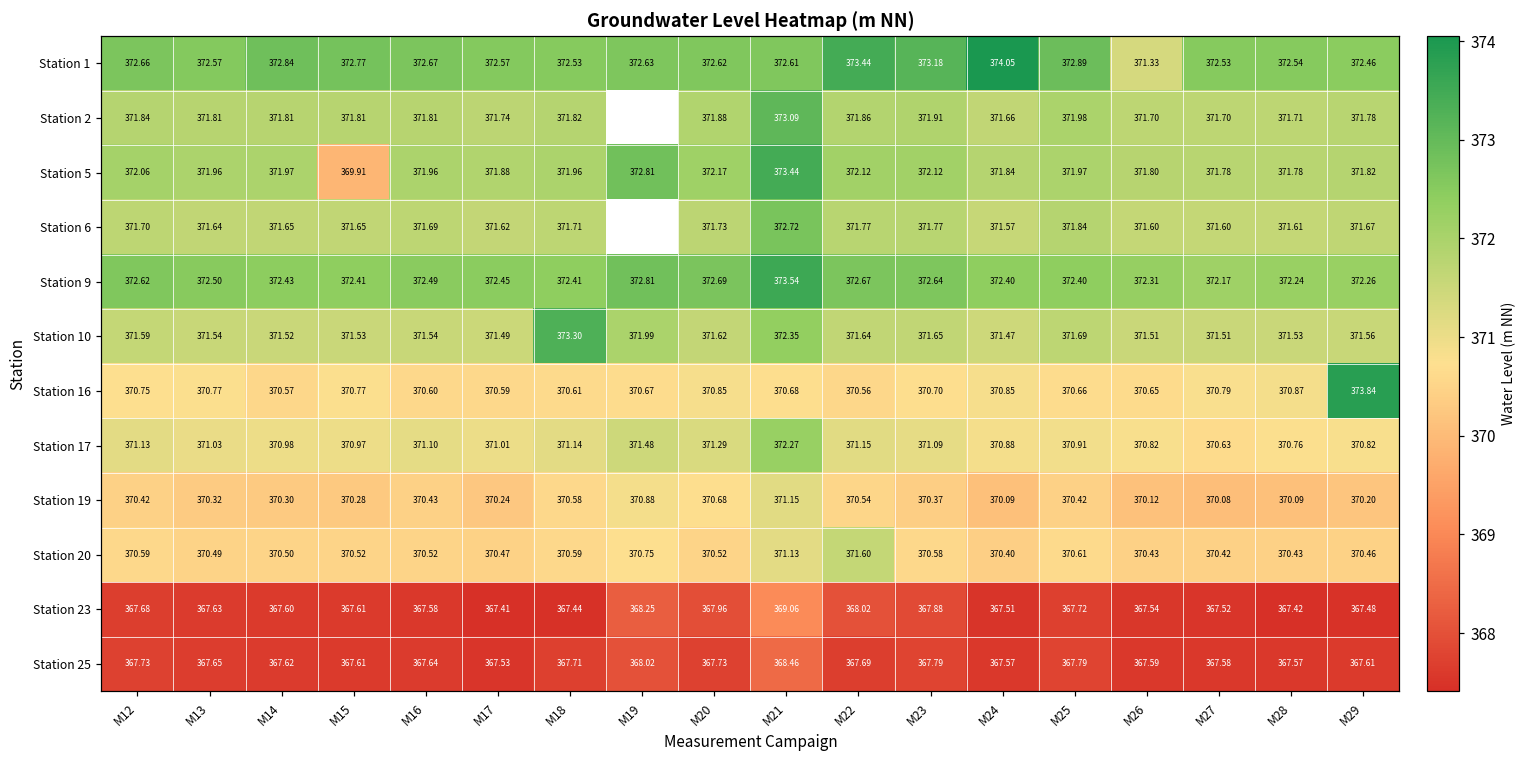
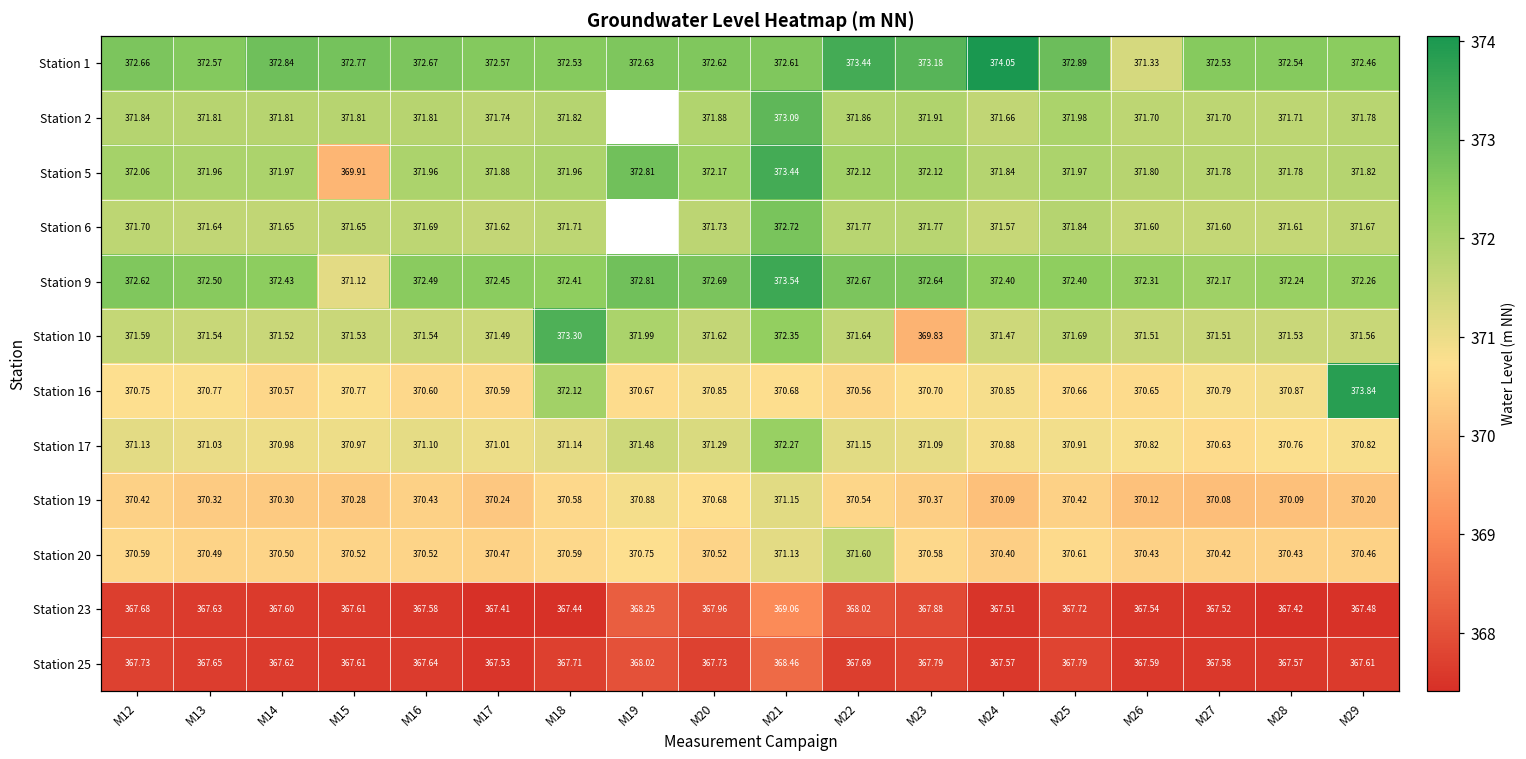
Station 9, M15: 372.41 -> 371.12
Station 10, M23: 371.65 -> 369.83
Station 16, M18: 370.61 -> 372.12
